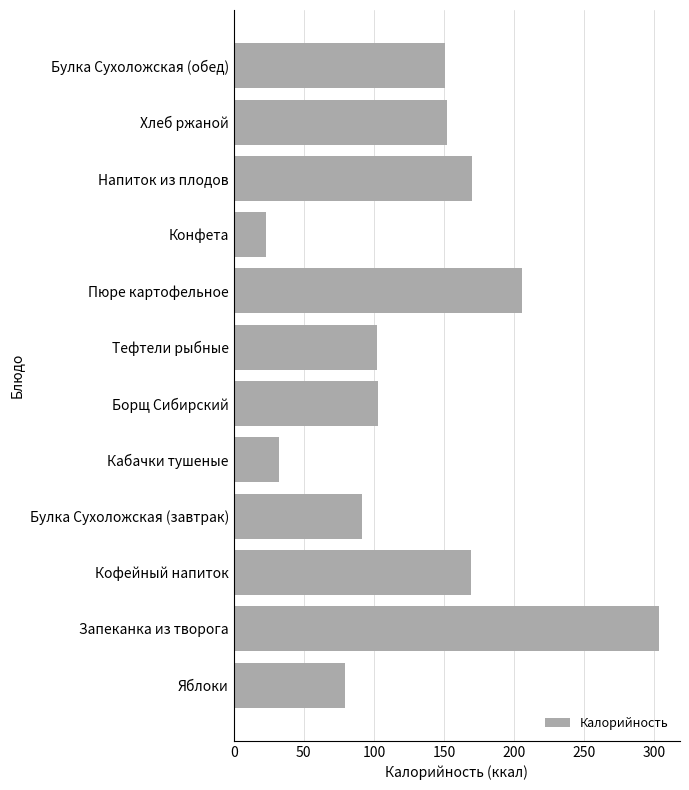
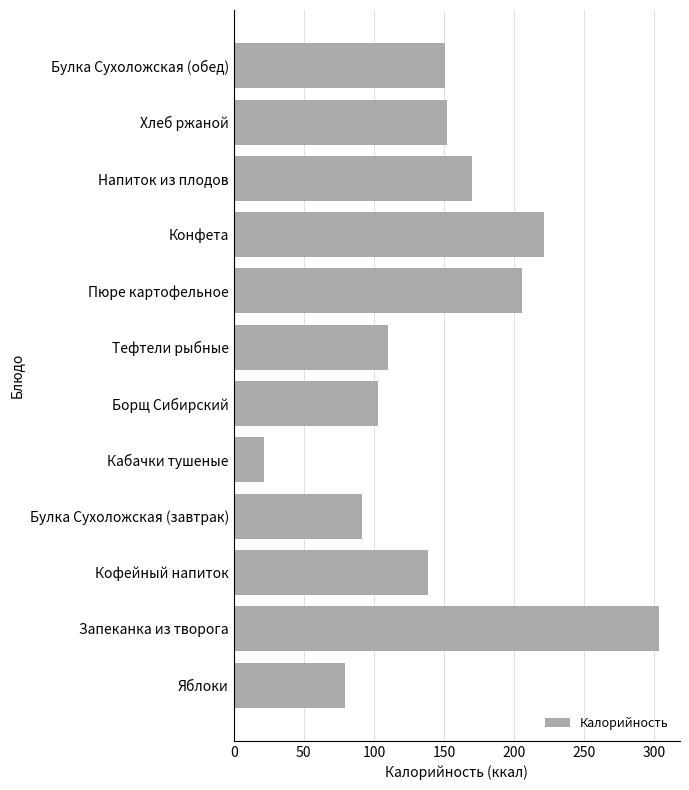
Конфета: 23 -> 222
Тефтели рыбные: 102 -> 110
Кабачки тушеные: 32 -> 22
Кофейный напиток: 169 -> 139
